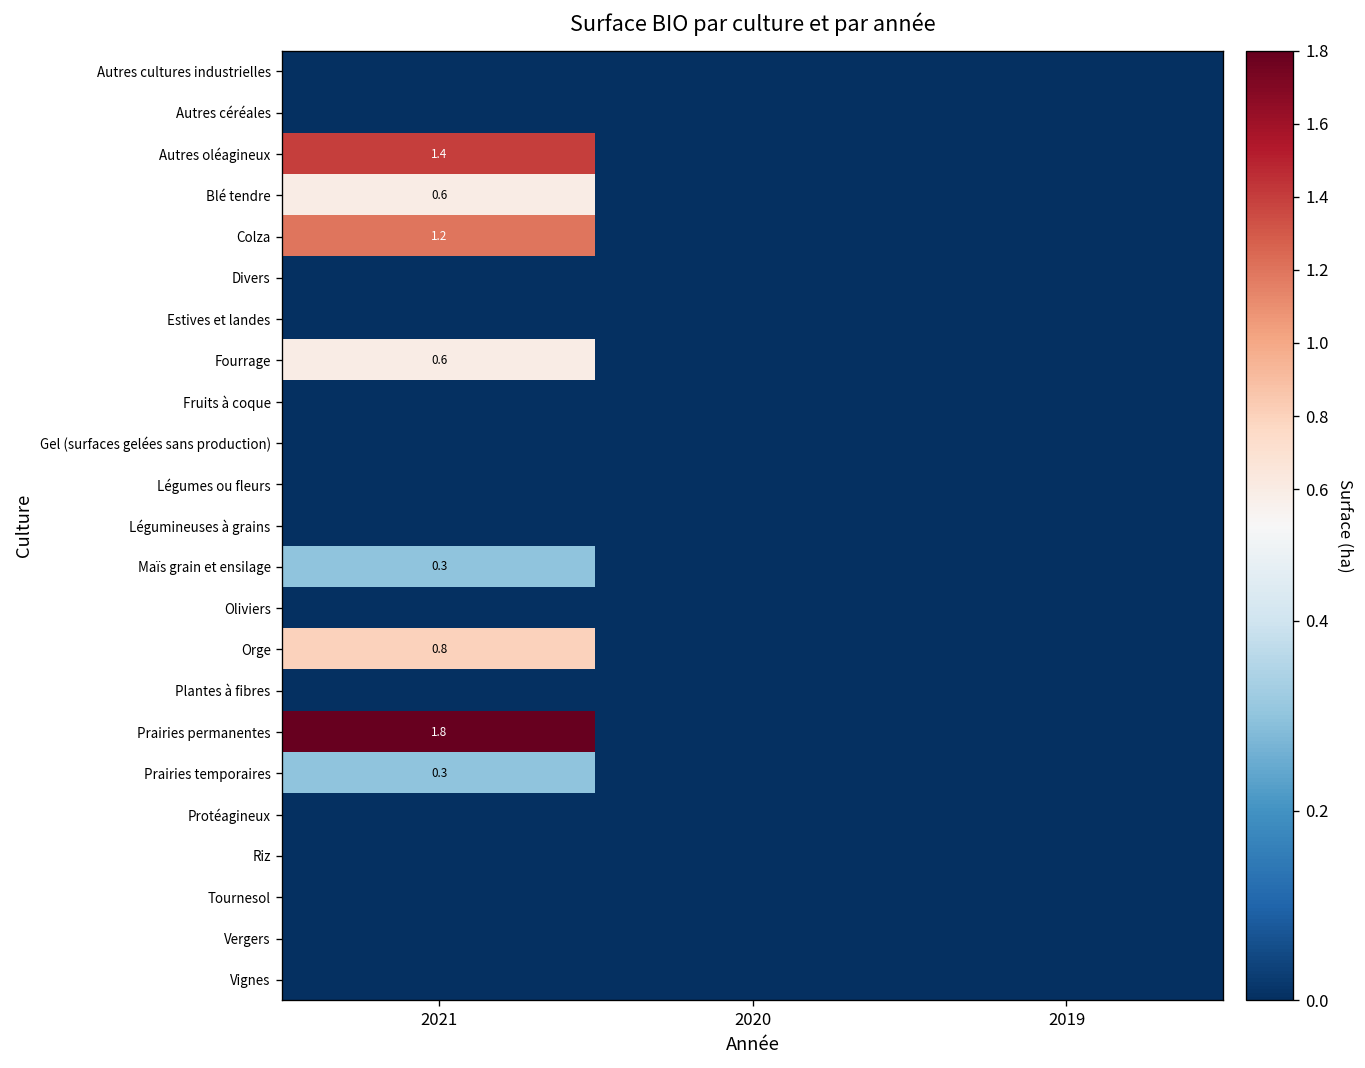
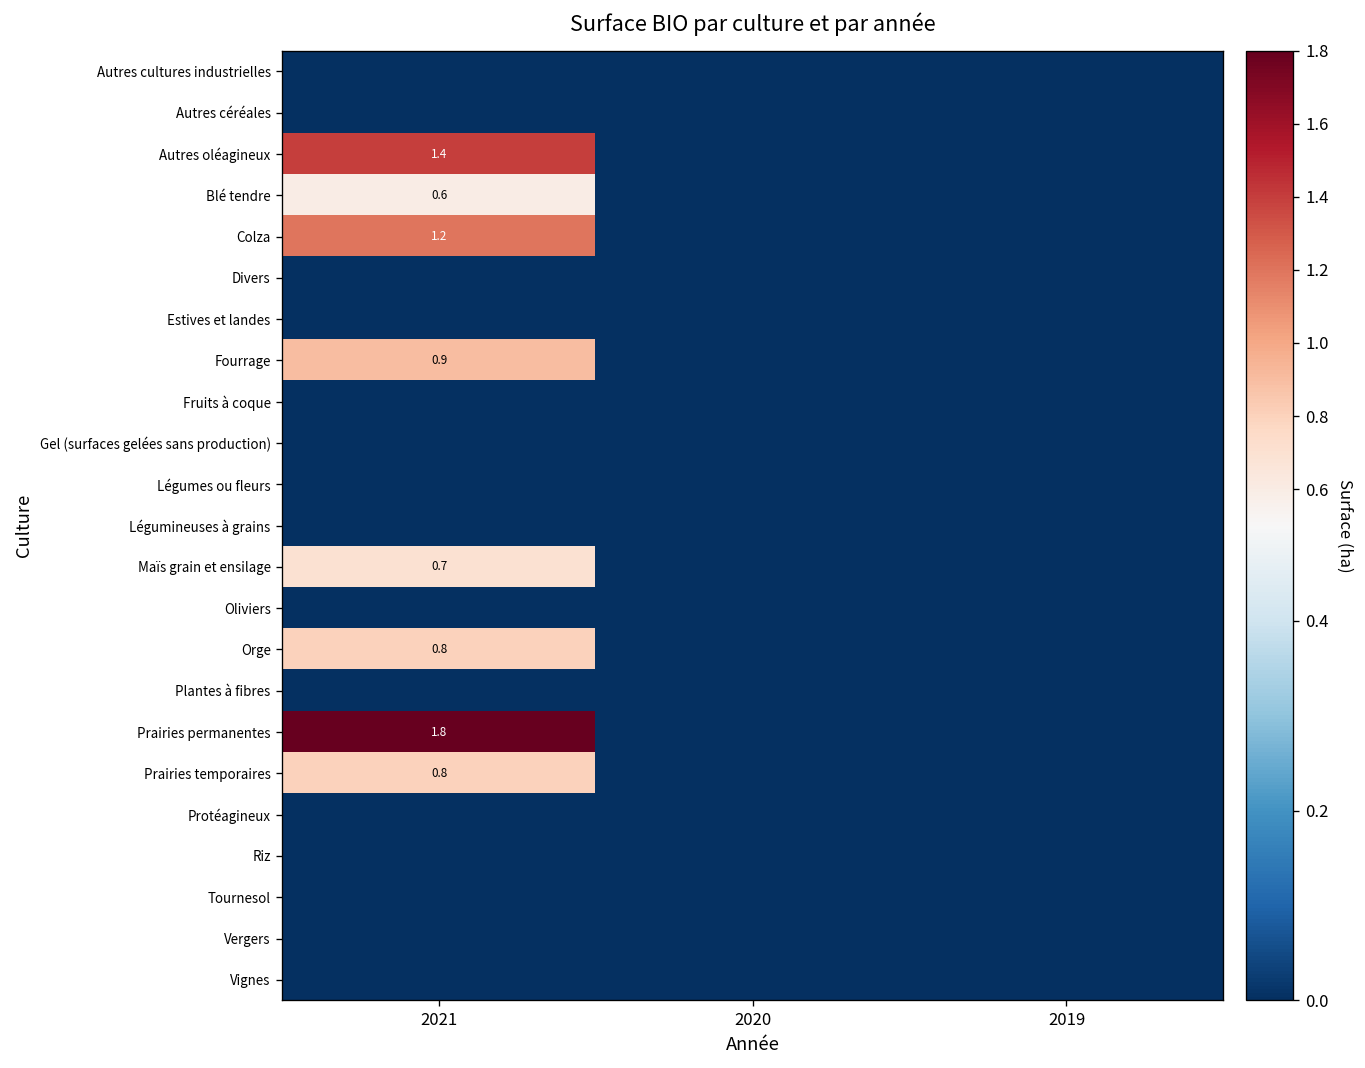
Fourrage, 2021: 0.6 -> 0.9
Maïs grain et ensilage, 2021: 0.3 -> 0.7
Prairies temporaires, 2021: 0.3 -> 0.8
